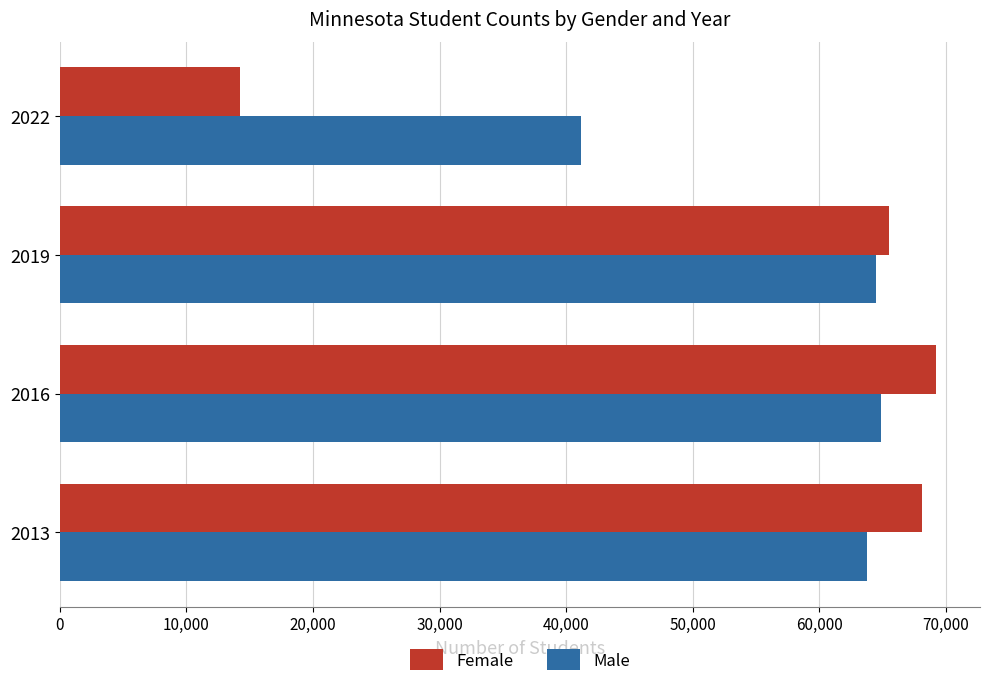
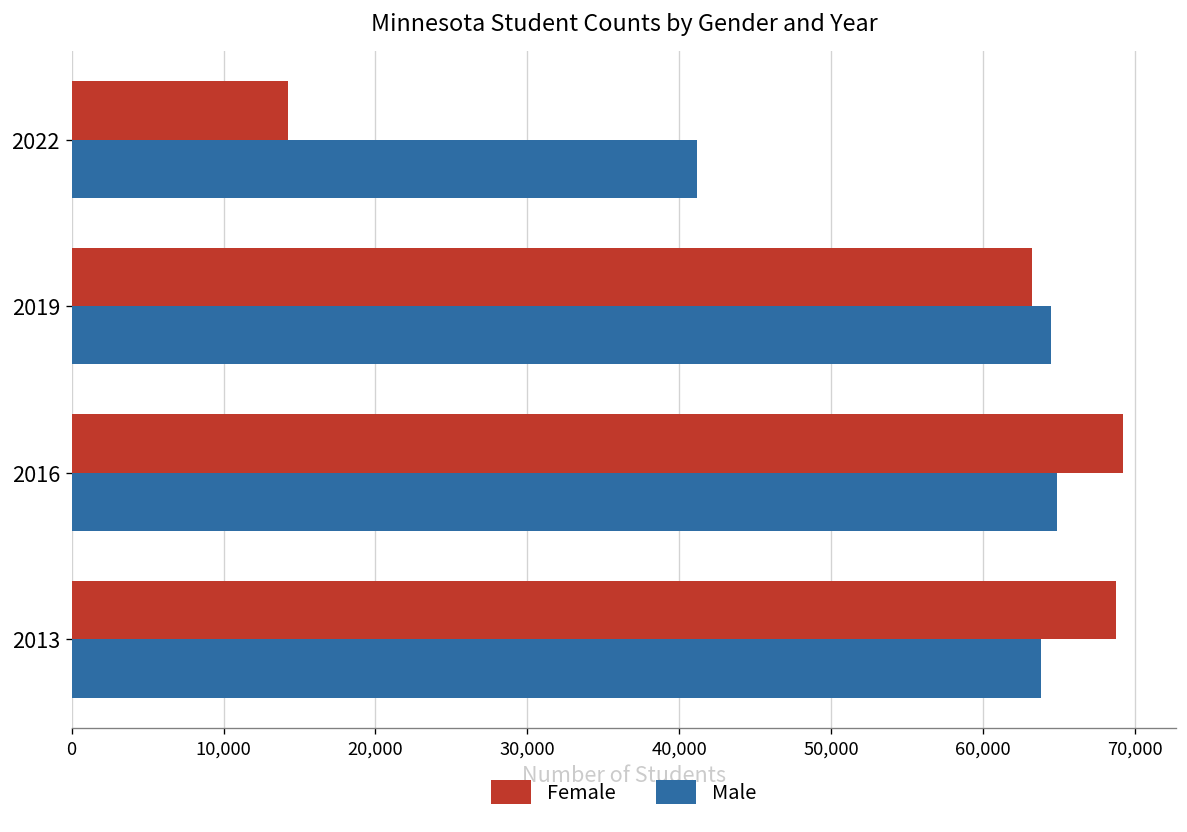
Female, 2019: 65,500 -> 63,200
Female, 2013: 68,100 -> 68,800
